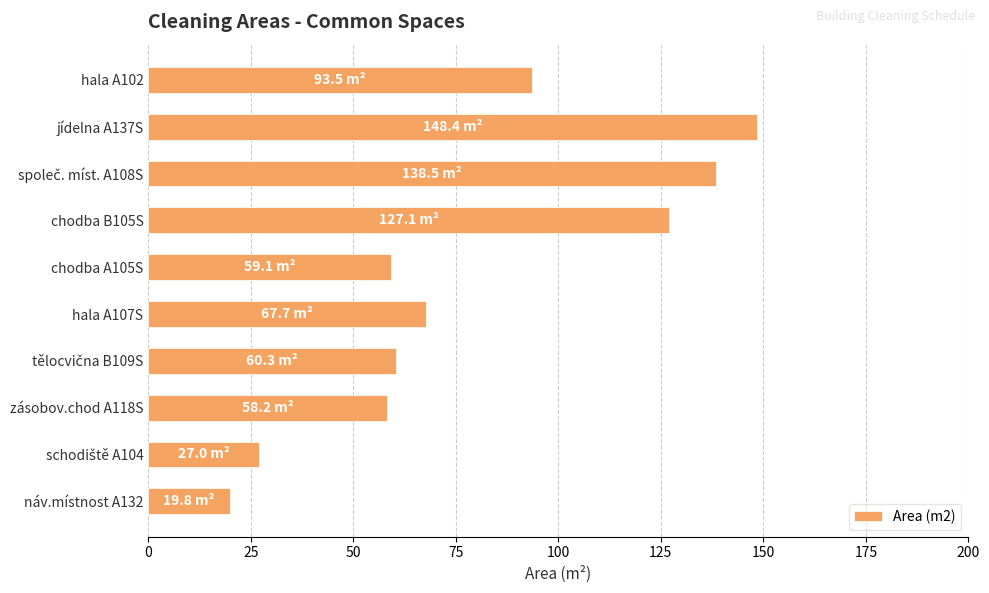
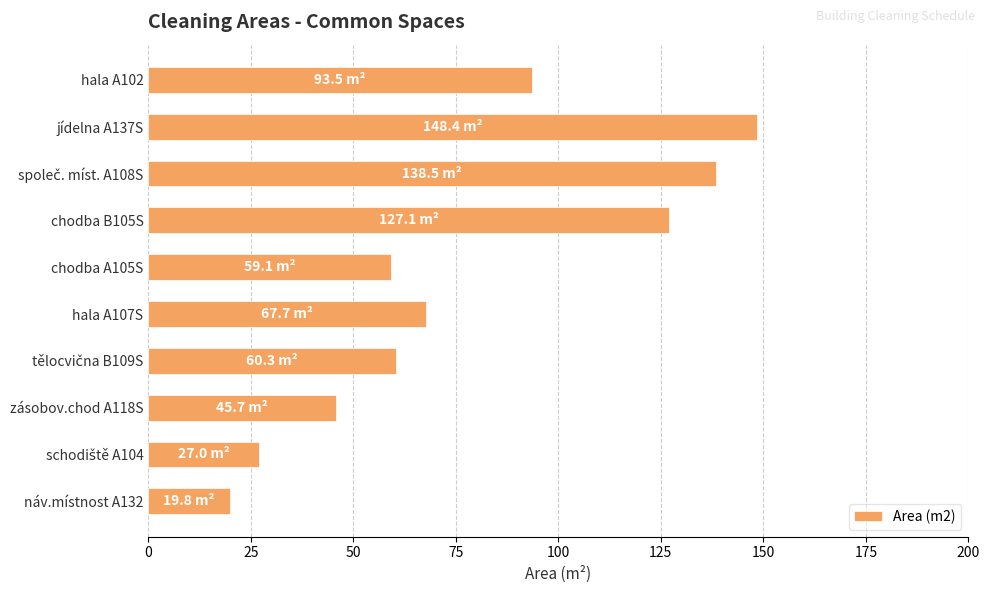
zásobov.chod A118S: 58.2 -> 45.7
